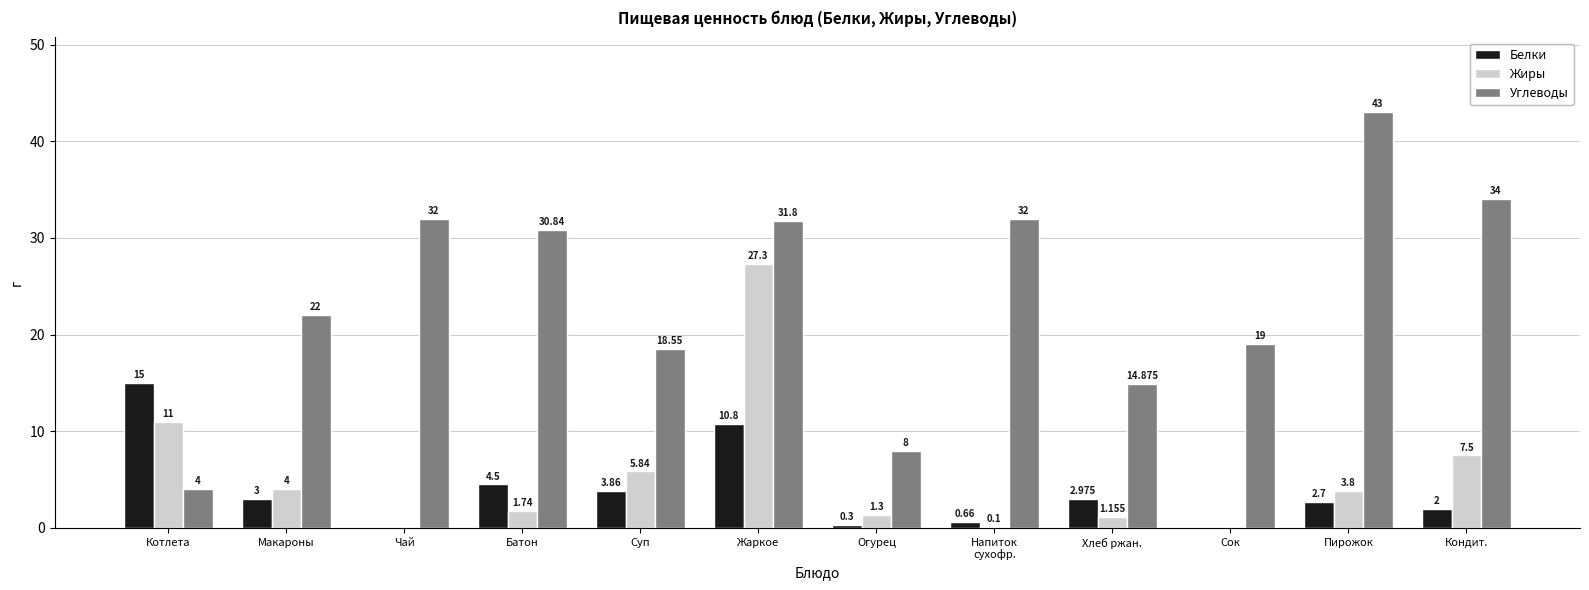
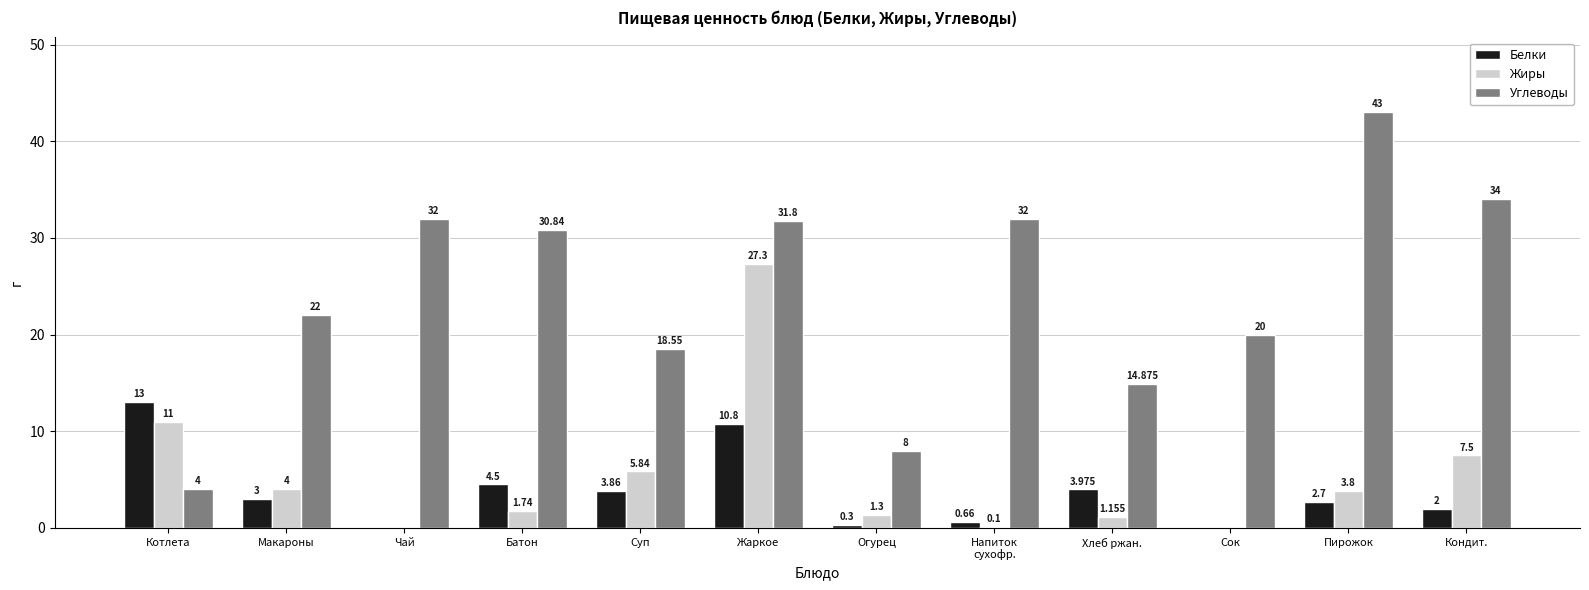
Белки, Котлета: 15 -> 13
Белки, Хлеб ржан.: 2.975 -> 3.975
Углеводы, Сок: 19 -> 20
